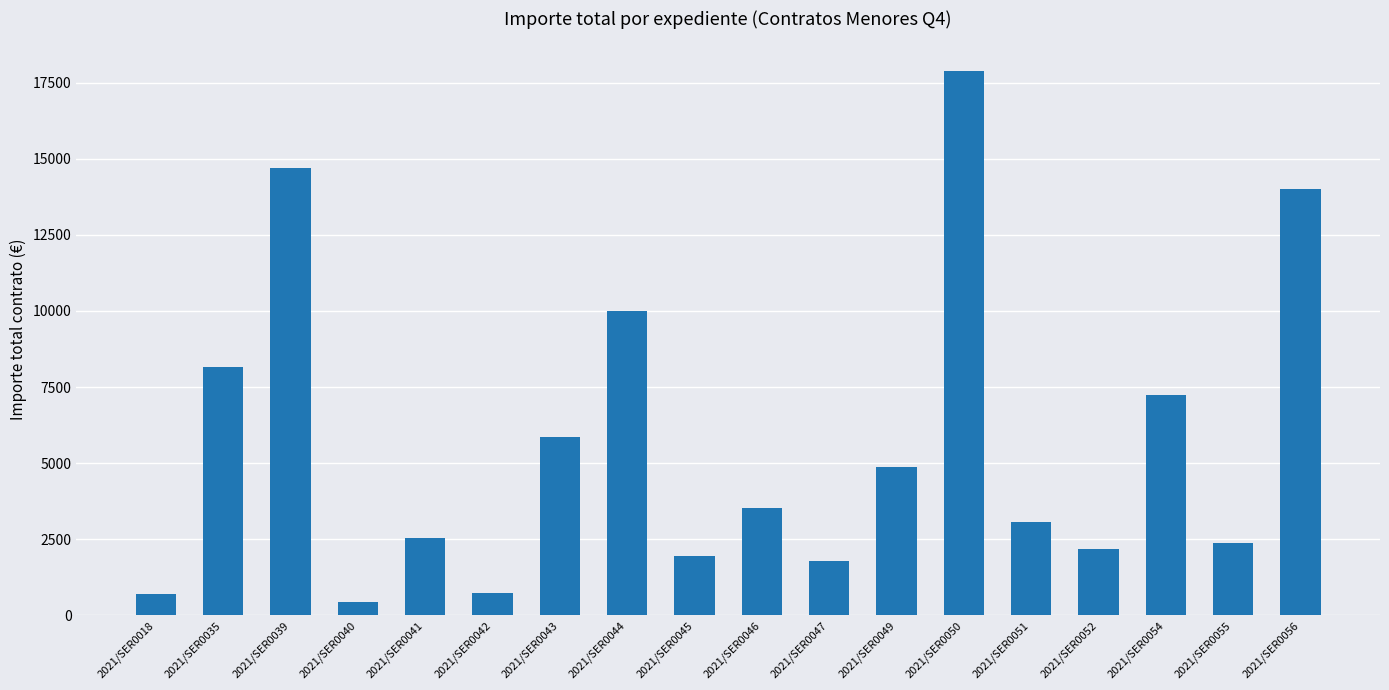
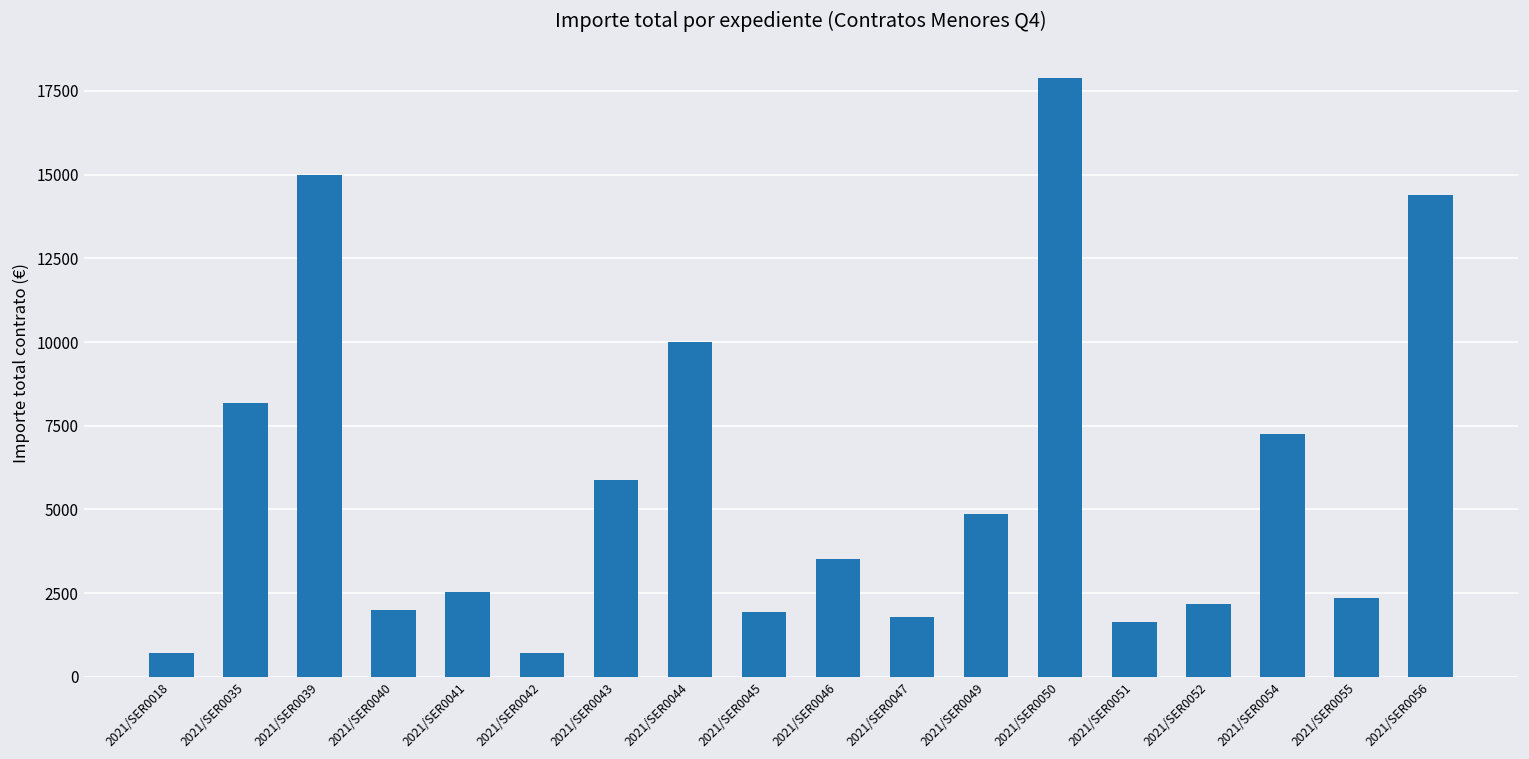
2021/SER0039: 14700 -> 15000
2021/SER0040: 400 -> 2000
2021/SER0051: 3100 -> 1600
2021/SER0056: 14000 -> 14400
